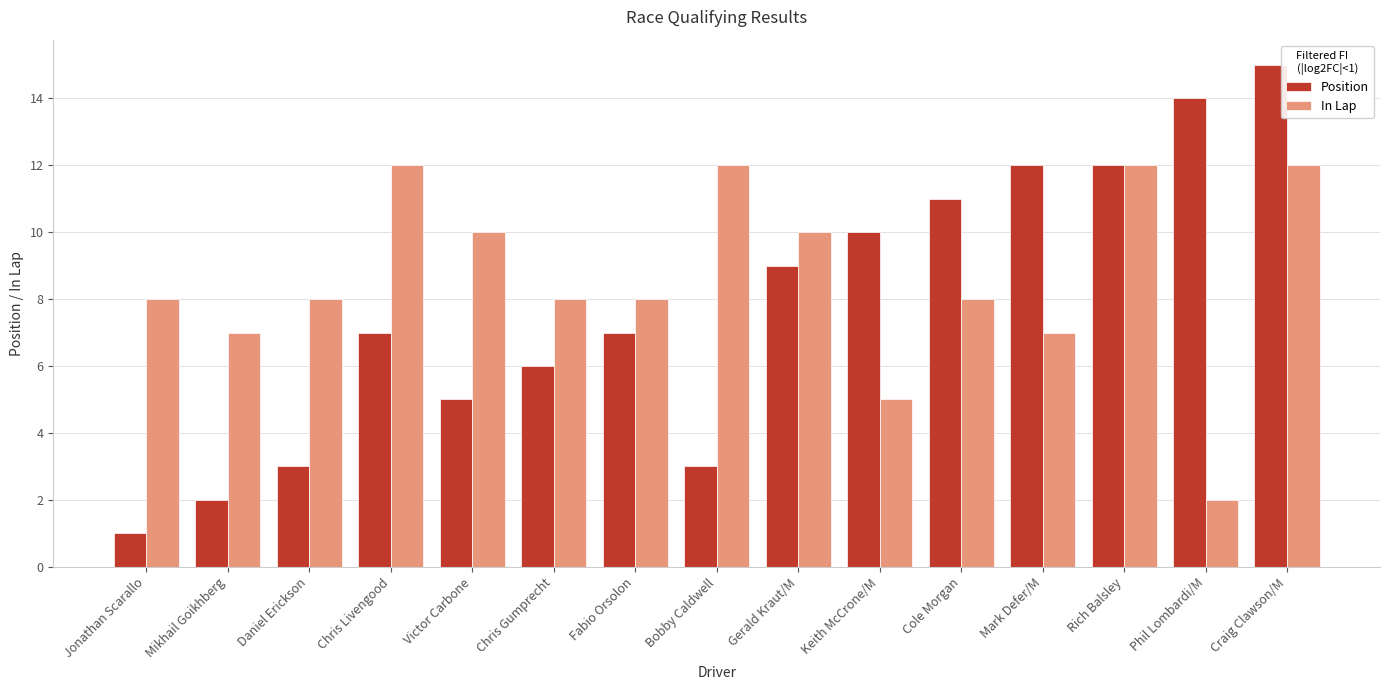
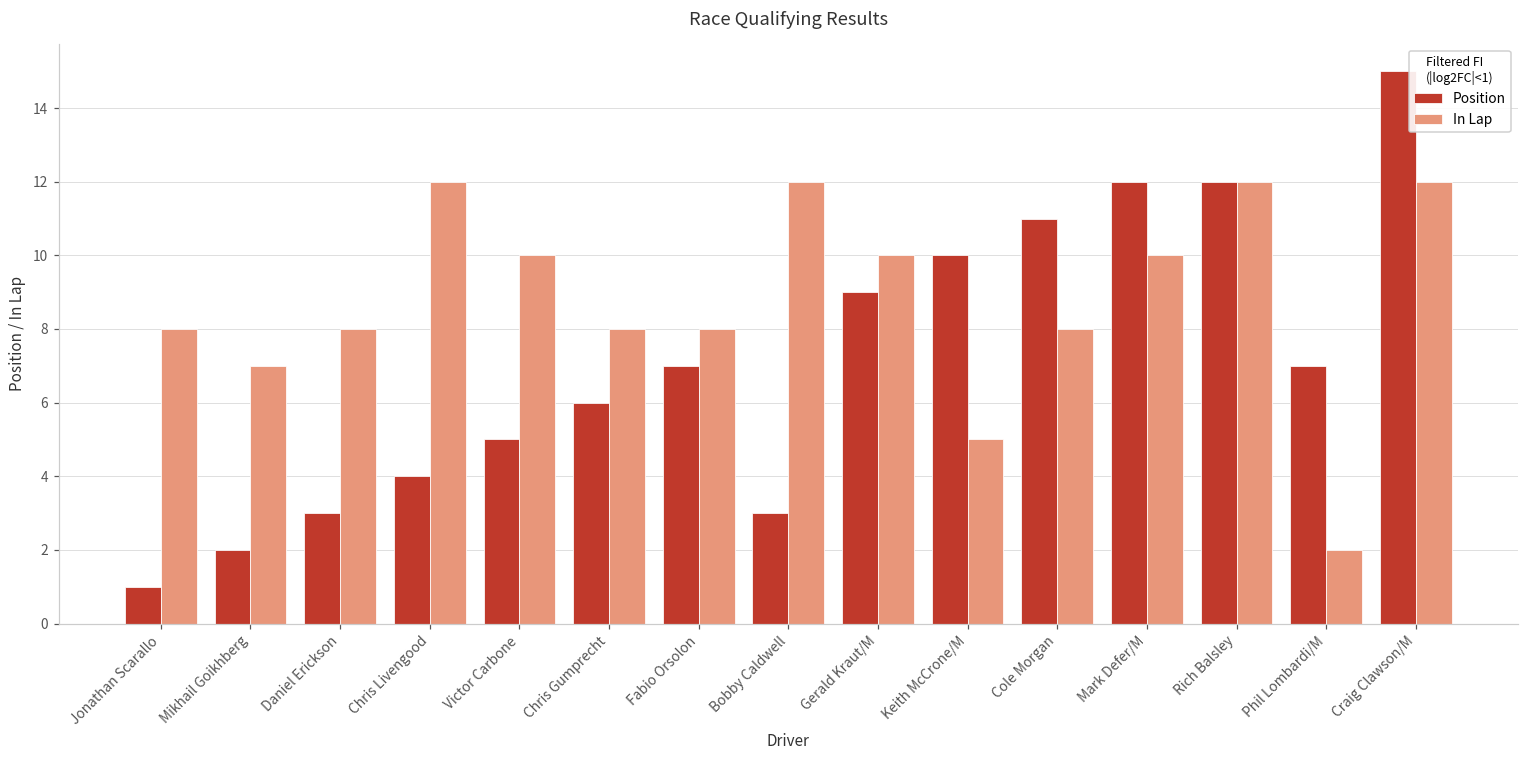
Position, Chris Livengood: 7 -> 4
In Lap, Mark Defer/M: 7 -> 10
Position, Phil Lombardi/M: 14 -> 7
